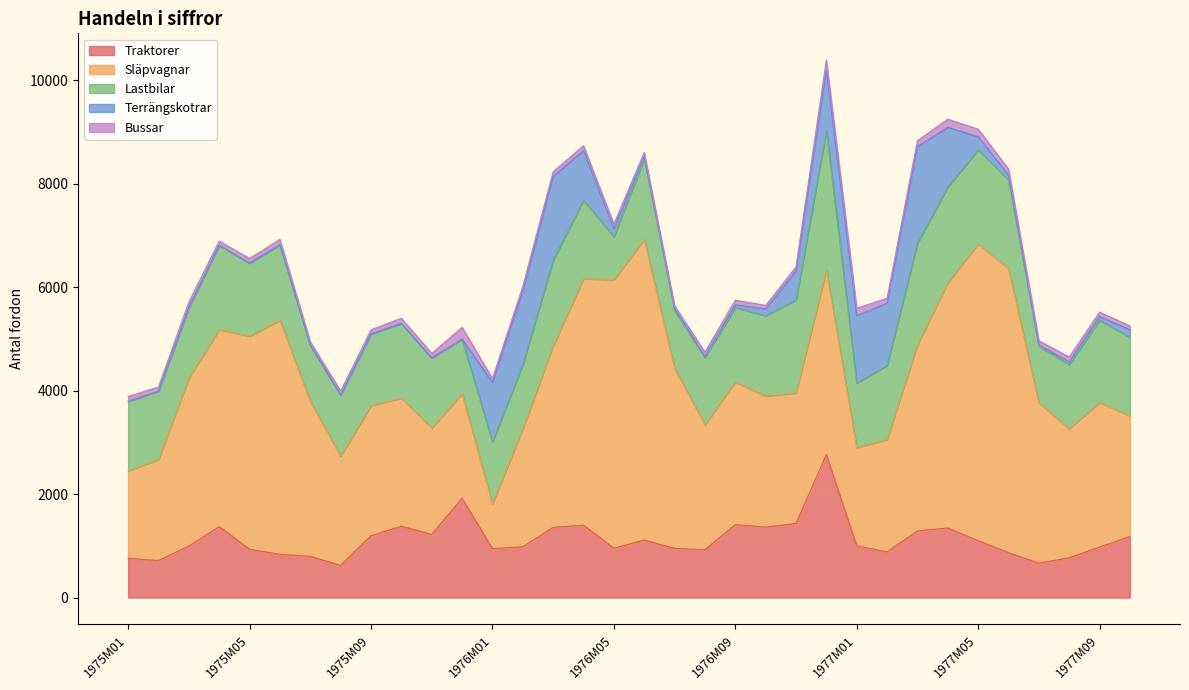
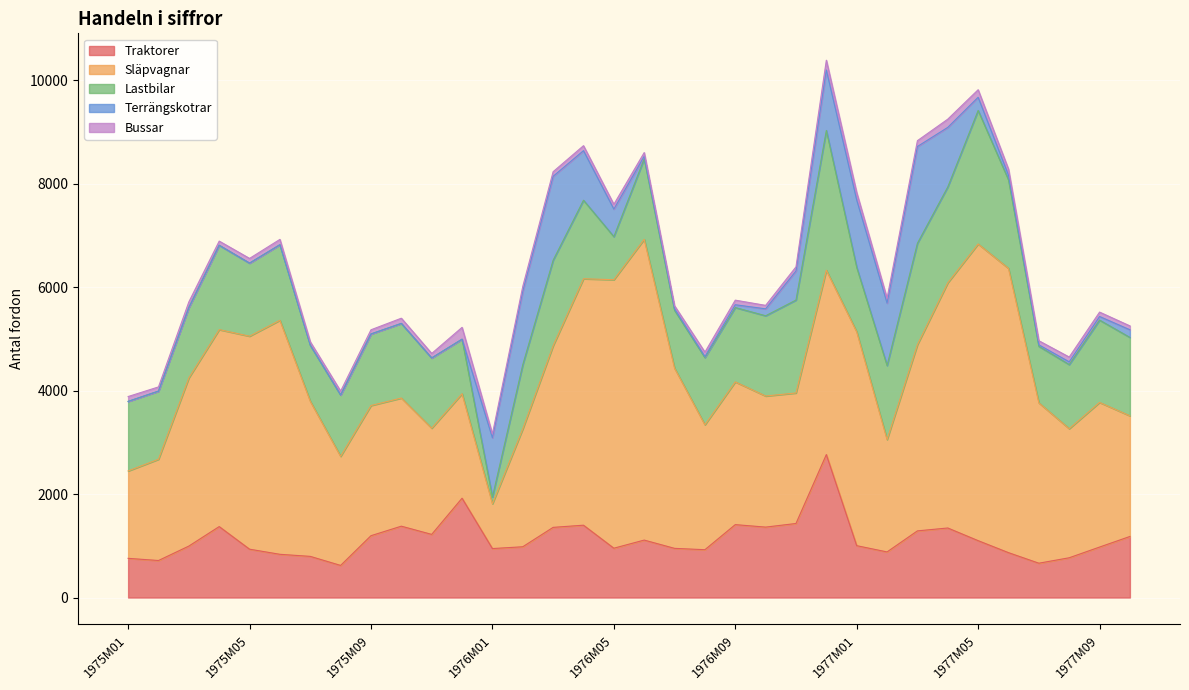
Lastbilar, 1976M01: 1200 -> 100
Terrängskotrar, 1976M05: 200 -> 500
Släpvagnar, 1977M01: 1900 -> 4100
Lastbilar, 1977M05: 1800 -> 2600
